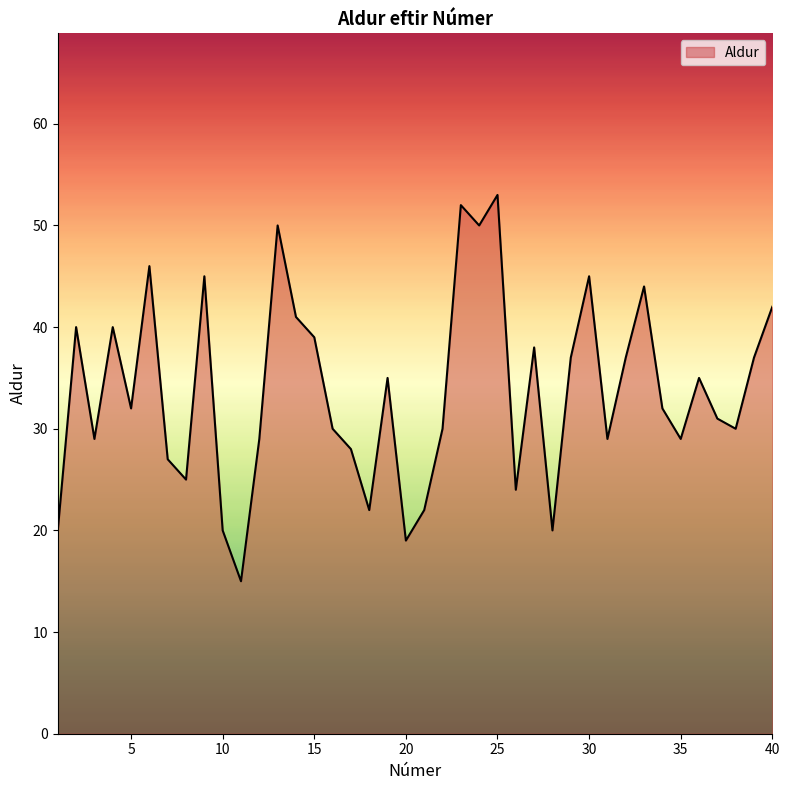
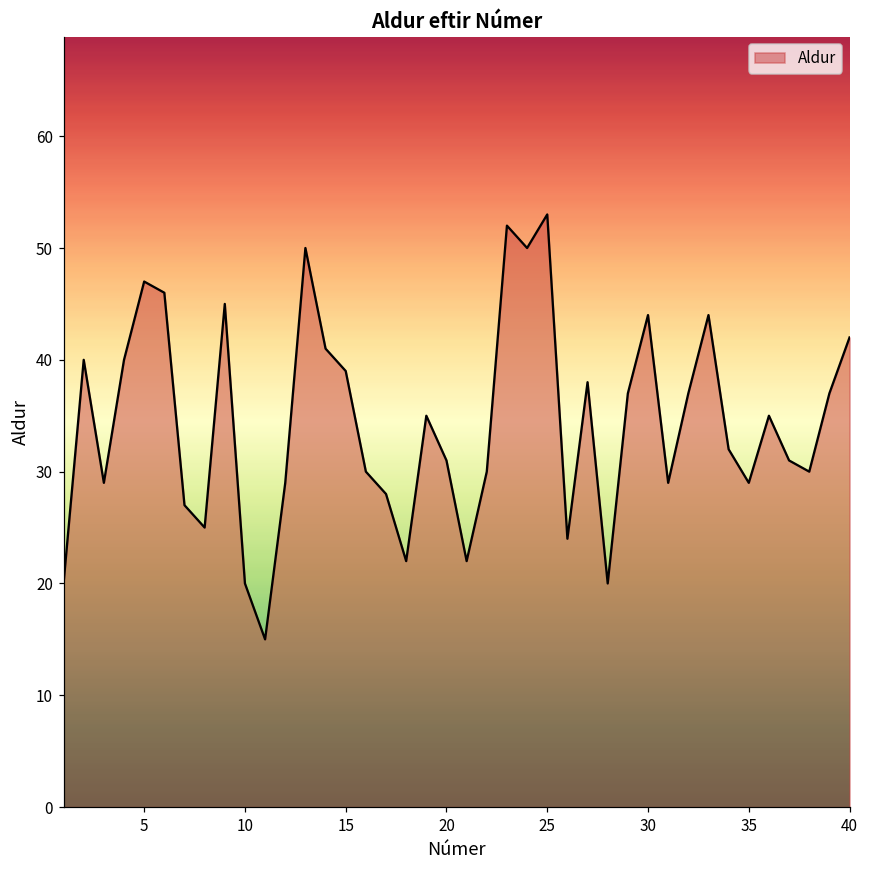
5: 32 -> 47
20: 19 -> 31
30: 45 -> 44
